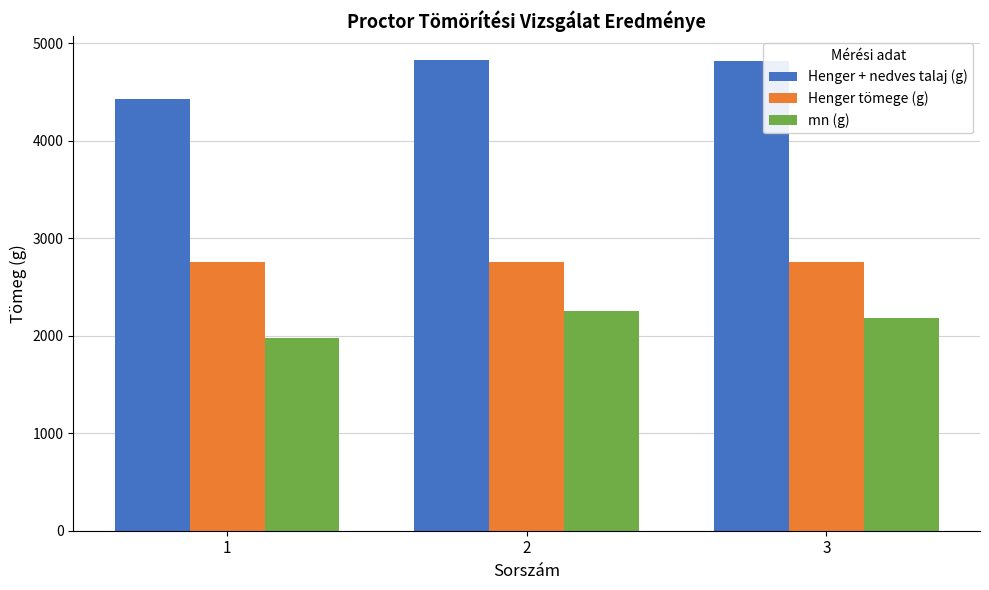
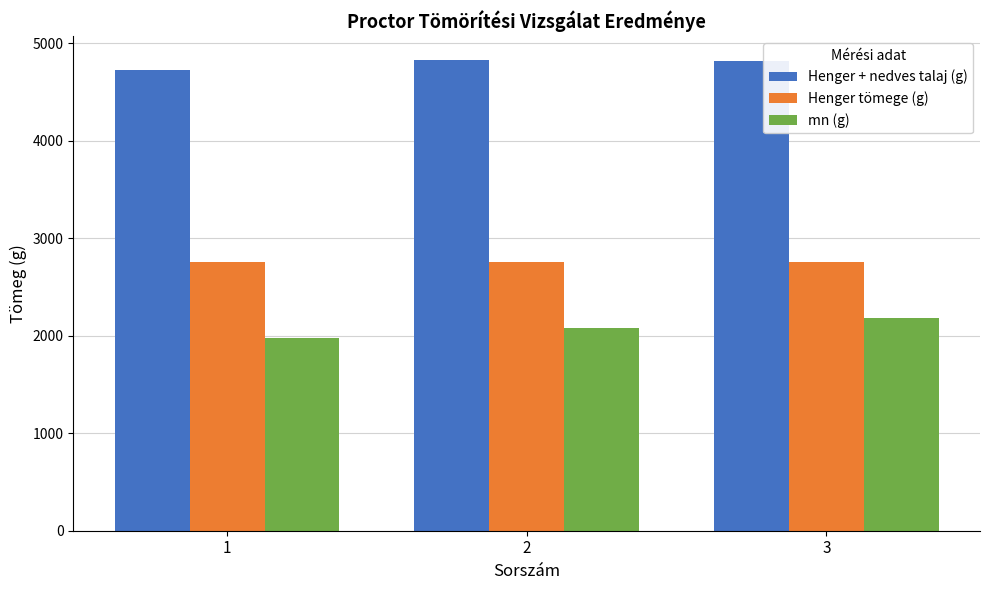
Henger + nedves talaj (g), 1: 4400 -> 4700
mn (g), 2: 2300 -> 2100
